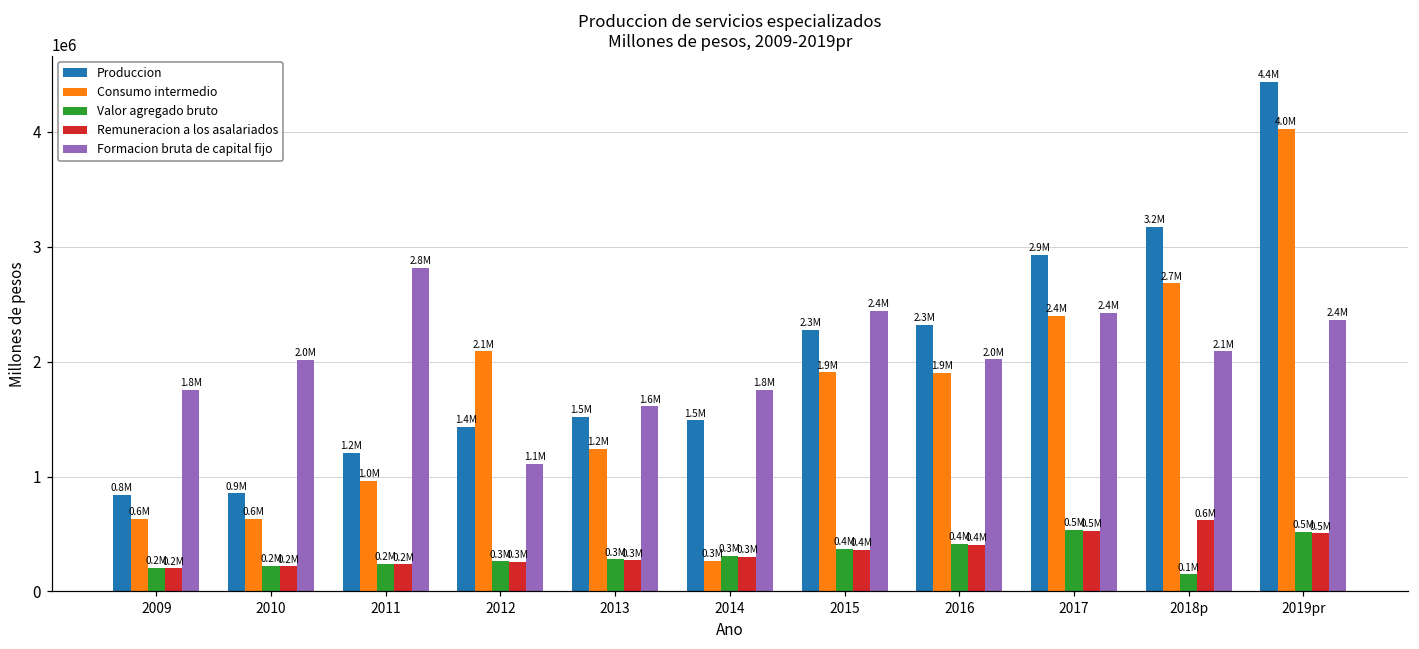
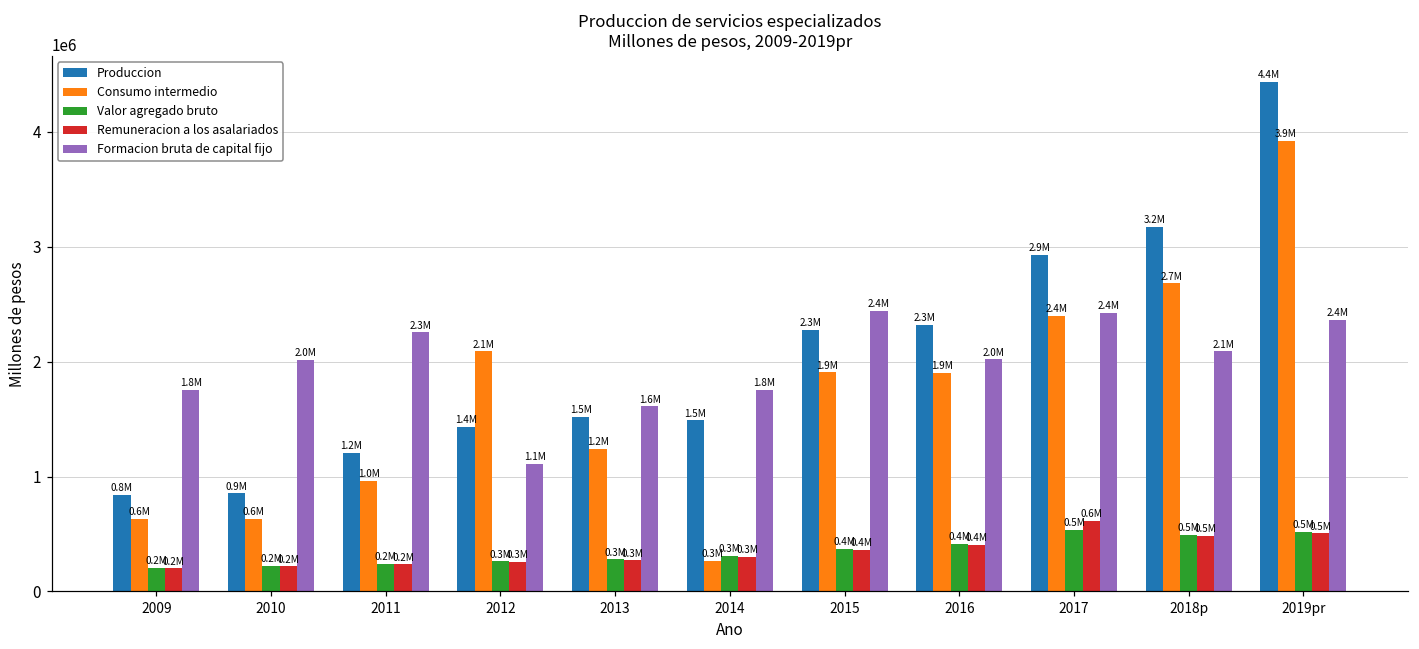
Formacion bruta de capital fijo, 2011: 2.8M -> 2.3M
Remuneracion a los asalariados, 2017: 0.5M -> 0.6M
Valor agregado bruto, 2018p: 0.1M -> 0.5M
Remuneracion a los asalariados, 2018p: 0.6M -> 0.5M
Consumo intermedio, 2019pr: 4.0M -> 3.9M
